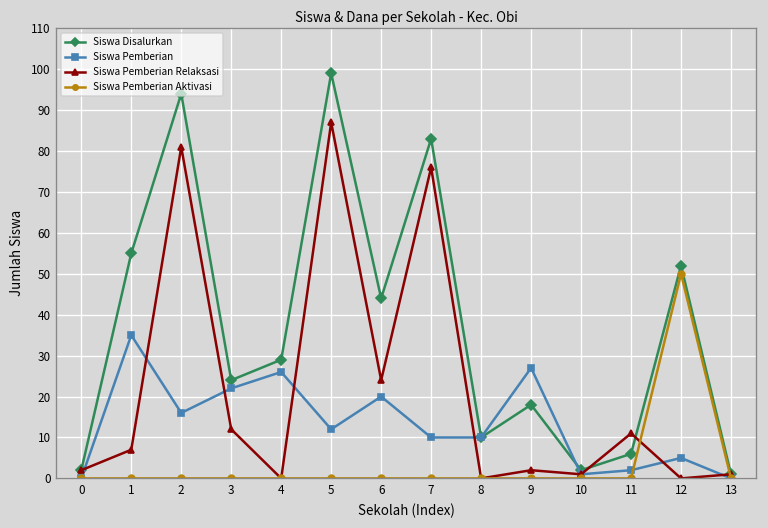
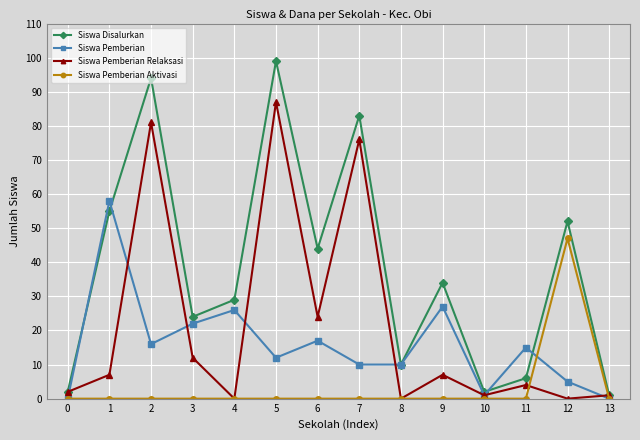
Siswa Pemberian, 1: 35 -> 58
Siswa Pemberian, 6: 20 -> 17
Siswa Disalurkan, 9: 18 -> 34
Siswa Pemberian Relaksasi, 9: 2 -> 7
Siswa Pemberian, 11: 2 -> 15
Siswa Pemberian Relaksasi, 11: 11 -> 4
Siswa Pemberian Aktivasi, 12: 50 -> 47
